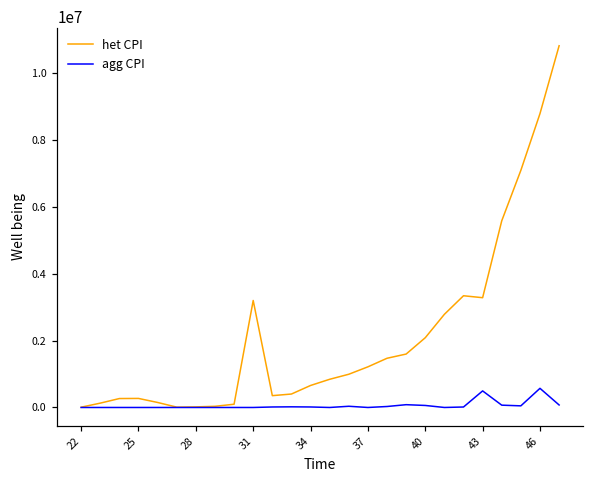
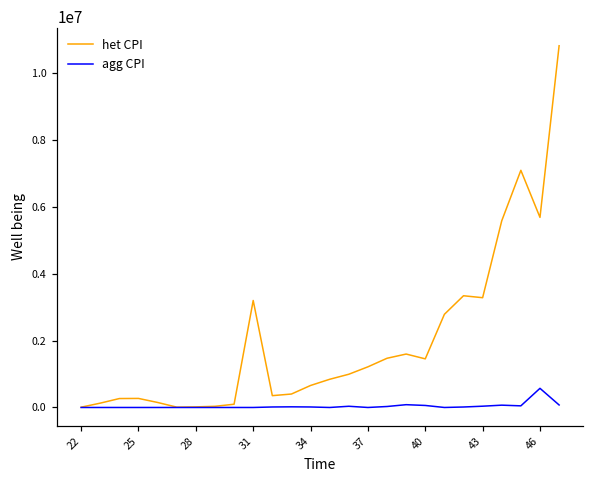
het CPI, 40: 2100000 -> 1500000
agg CPI, 43: 500000 -> 0
het CPI, 46: 8800000 -> 5700000
